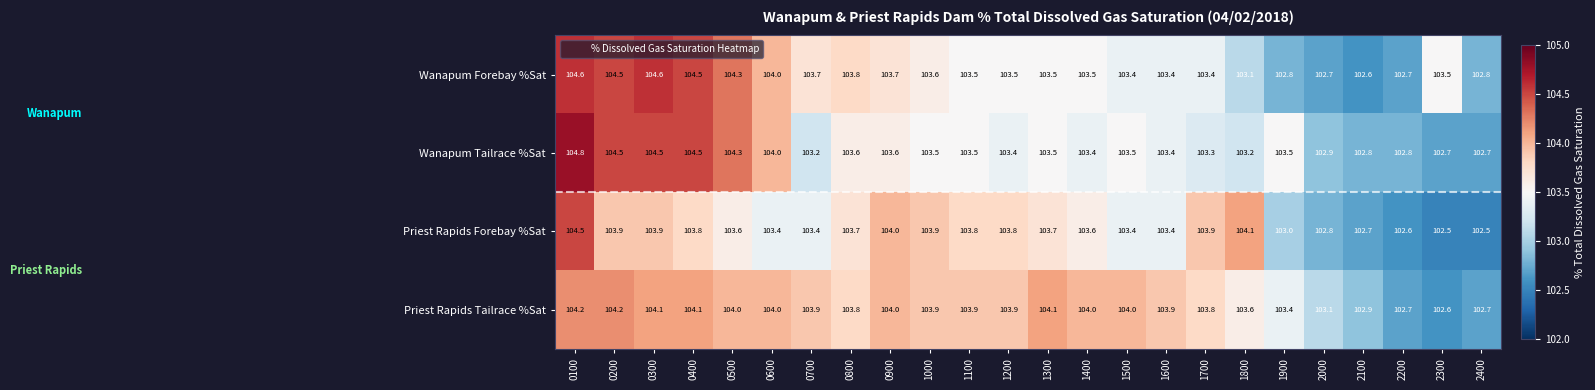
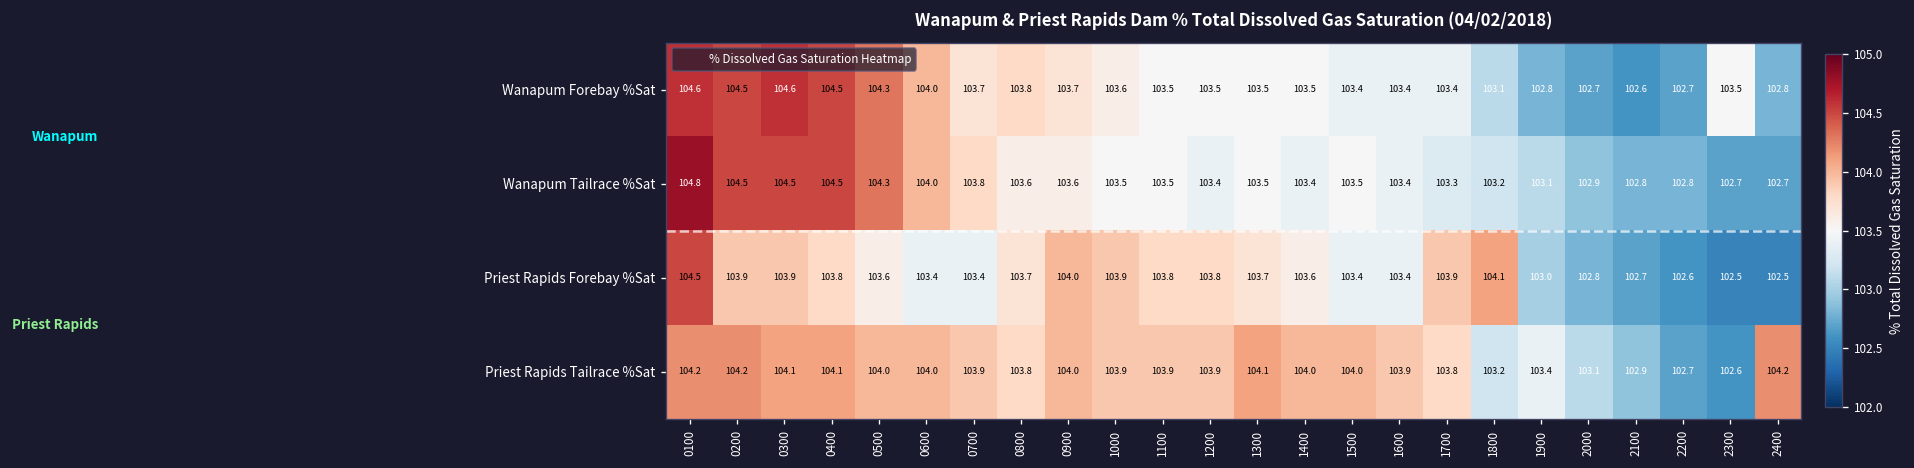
Wanapum Tailrace %Sat, 0700: 103.2 -> 103.8
Wanapum Tailrace %Sat, 1900: 103.5 -> 103.1
Priest Rapids Tailrace %Sat, 1800: 103.6 -> 103.2
Priest Rapids Tailrace %Sat, 2400: 102.7 -> 104.2
